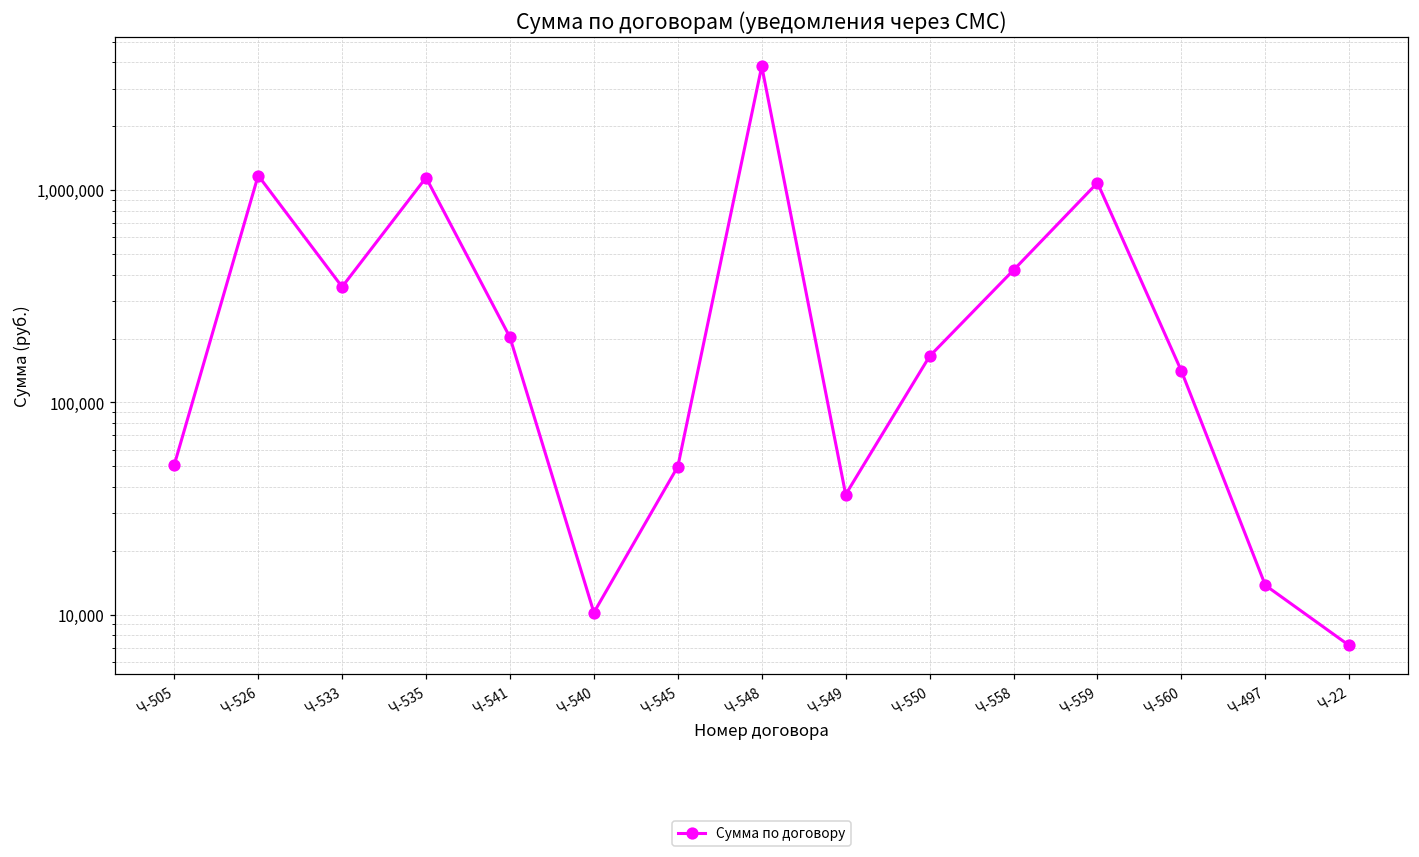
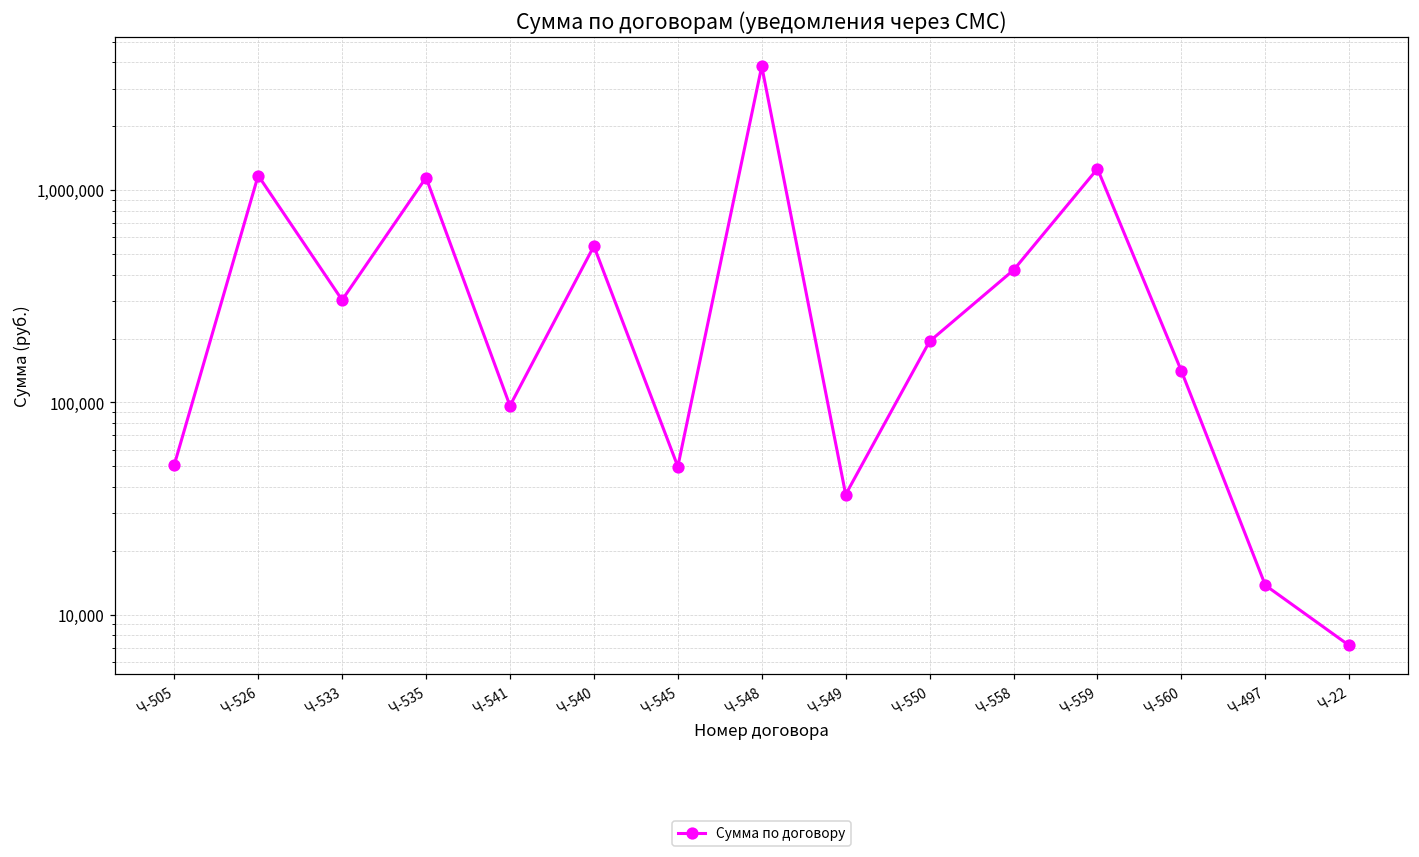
Ч-533: 350,000 -> 300,000
Ч-541: 200,000 -> 100,000
Ч-540: 10,000 -> 550,000
Ч-550: 170,000 -> 190,000
Ч-559: 1,100,000 -> 1,300,000
